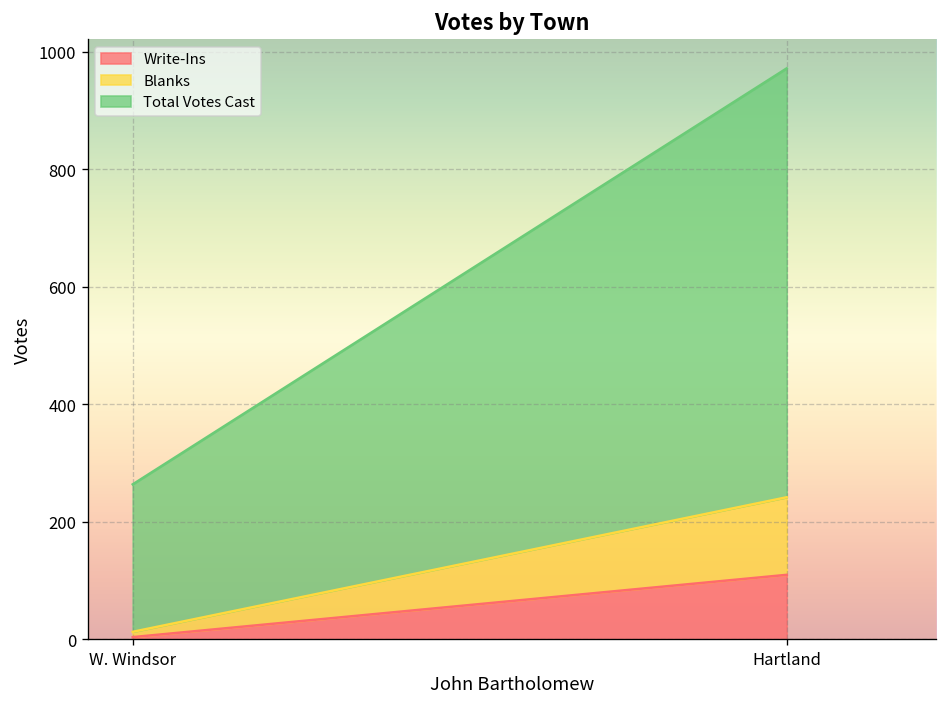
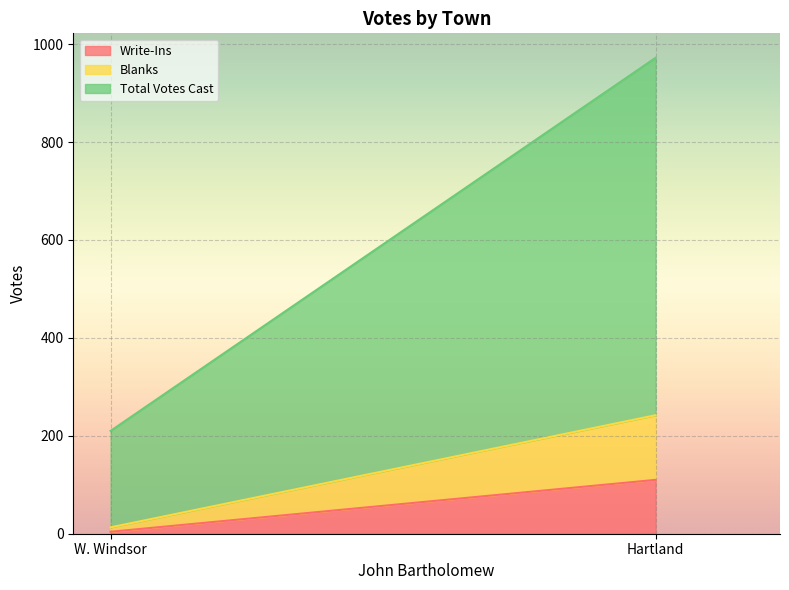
Total Votes Cast, W. Windsor: 250 -> 200
